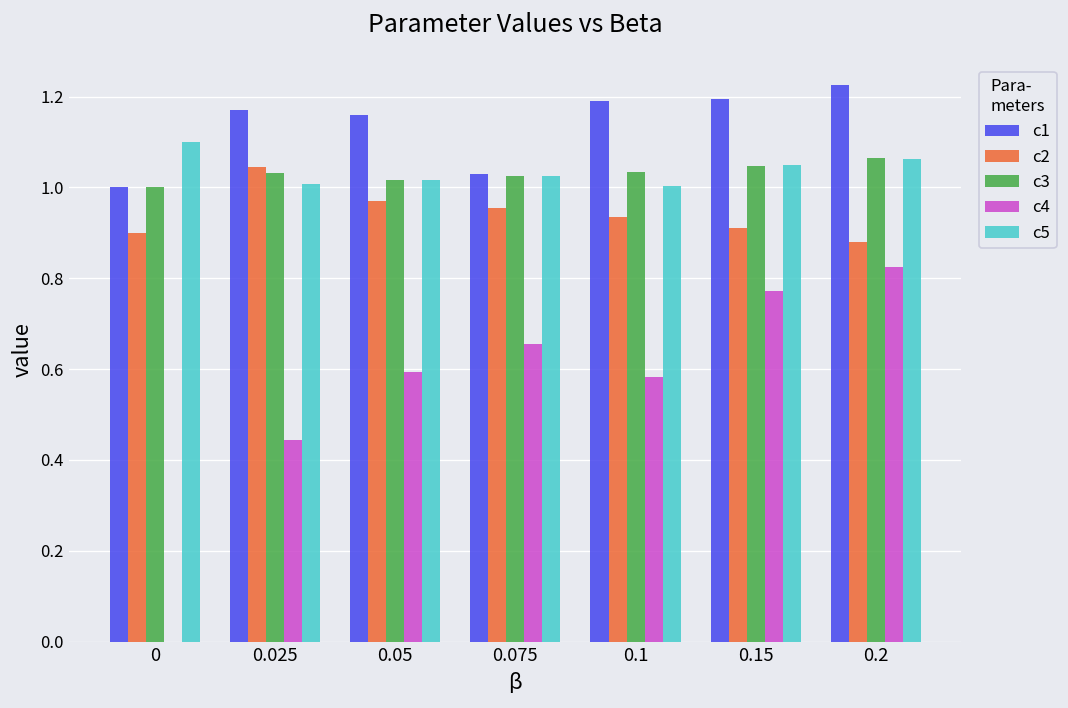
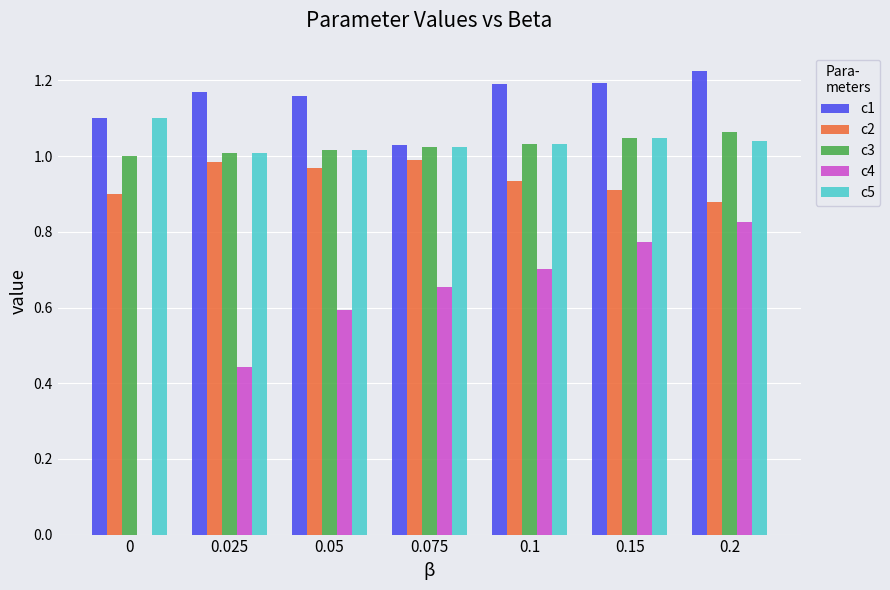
c1, 0: 1.0 -> 1.1
c2, 0.025: 1.05 -> 0.99
c3, 0.025: 1.03 -> 1.01
c2, 0.075: 0.96 -> 0.99
c4, 0.1: 0.58 -> 0.70
c5, 0.1: 1.00 -> 1.03
c5, 0.2: 1.06 -> 1.04
